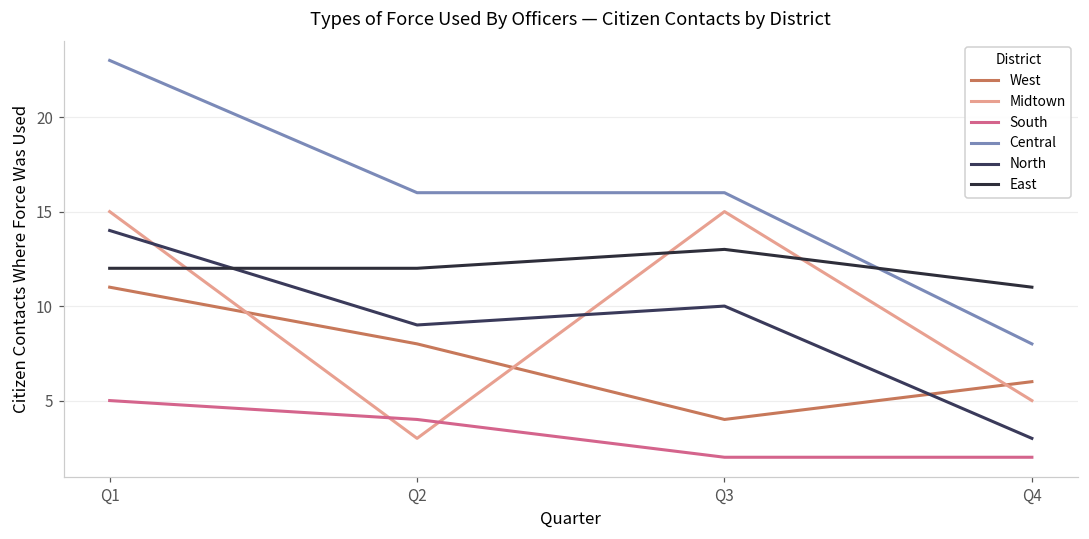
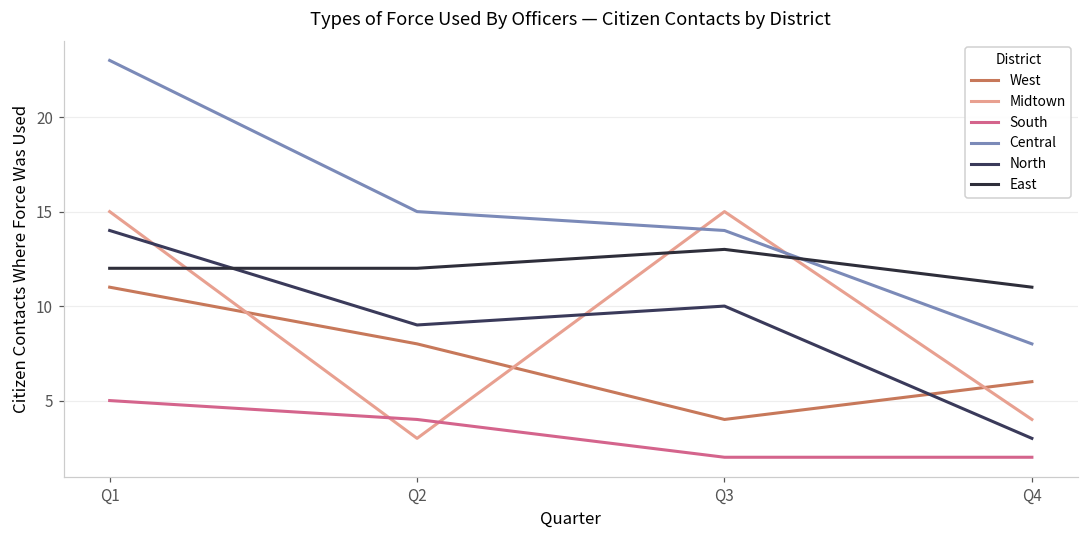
Central, Q2: 16 -> 15
Central, Q3: 16 -> 14
Midtown, Q4: 5 -> 4
